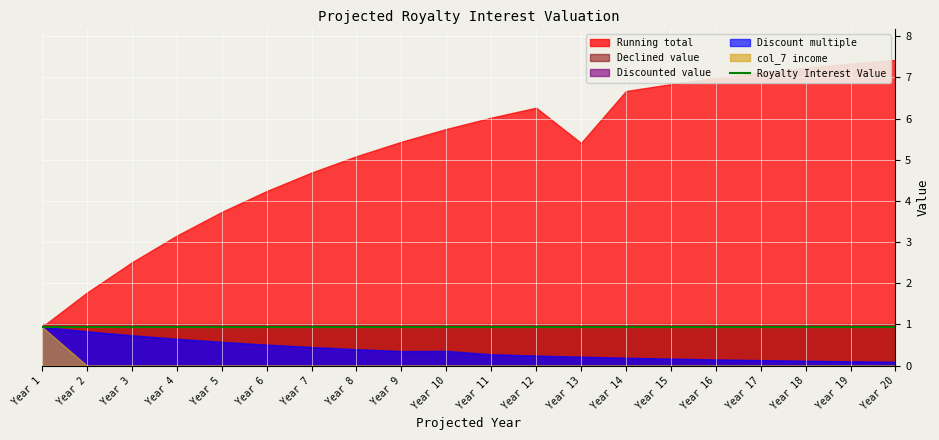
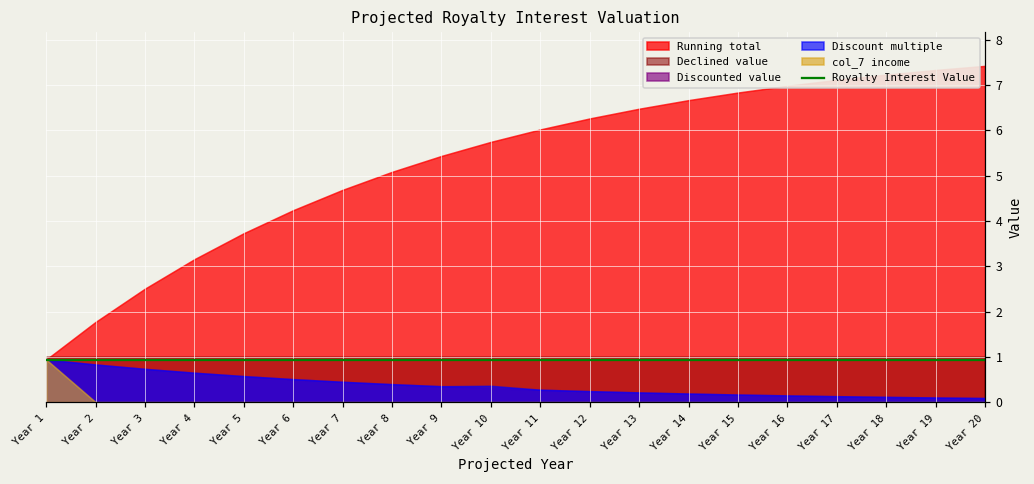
Running total, Year 13: 5.4 -> 6.5
